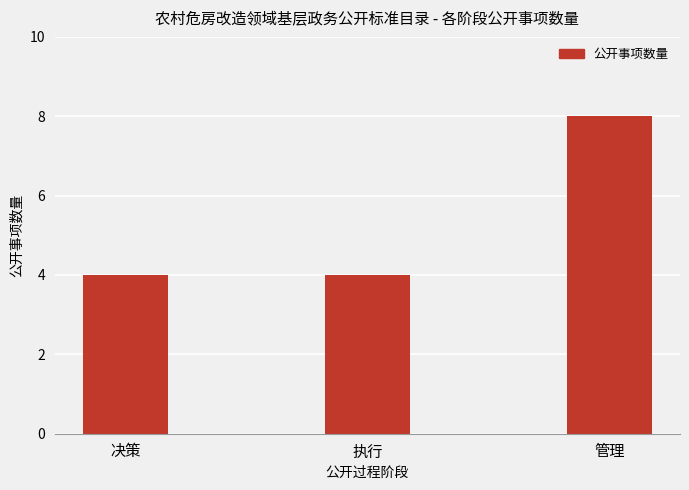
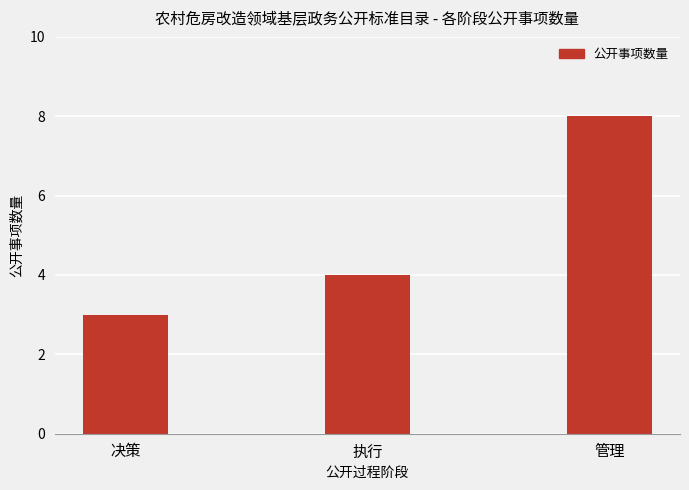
决策: 4 -> 3
